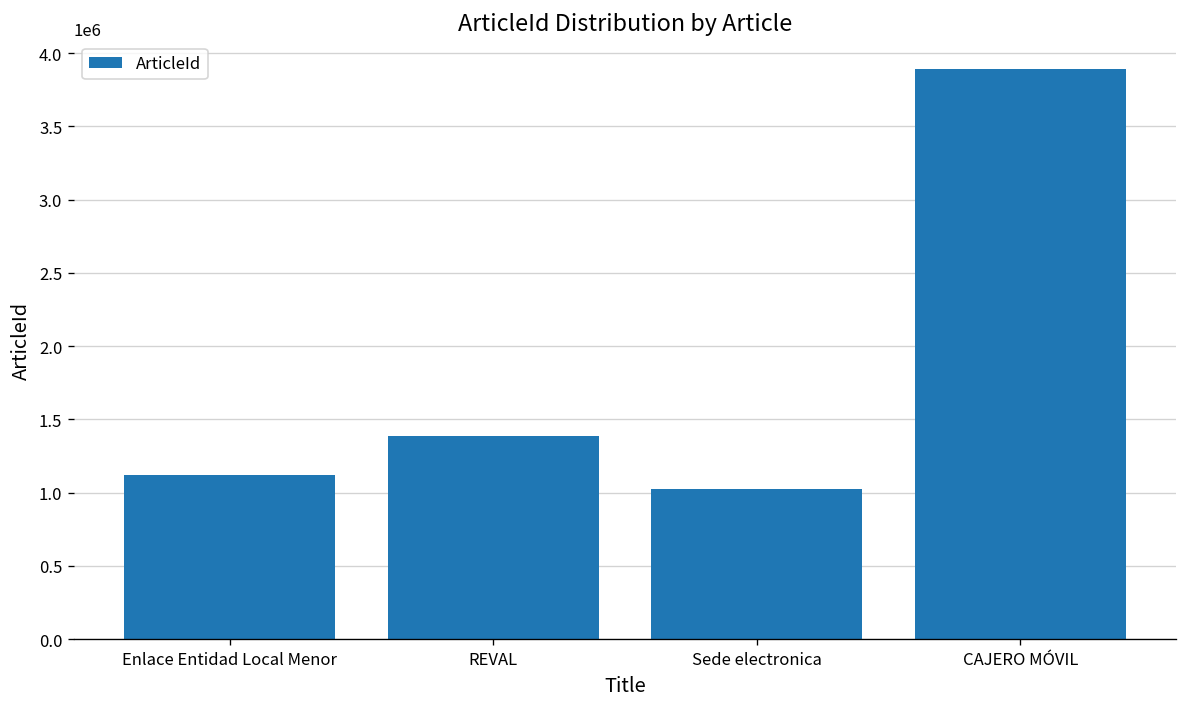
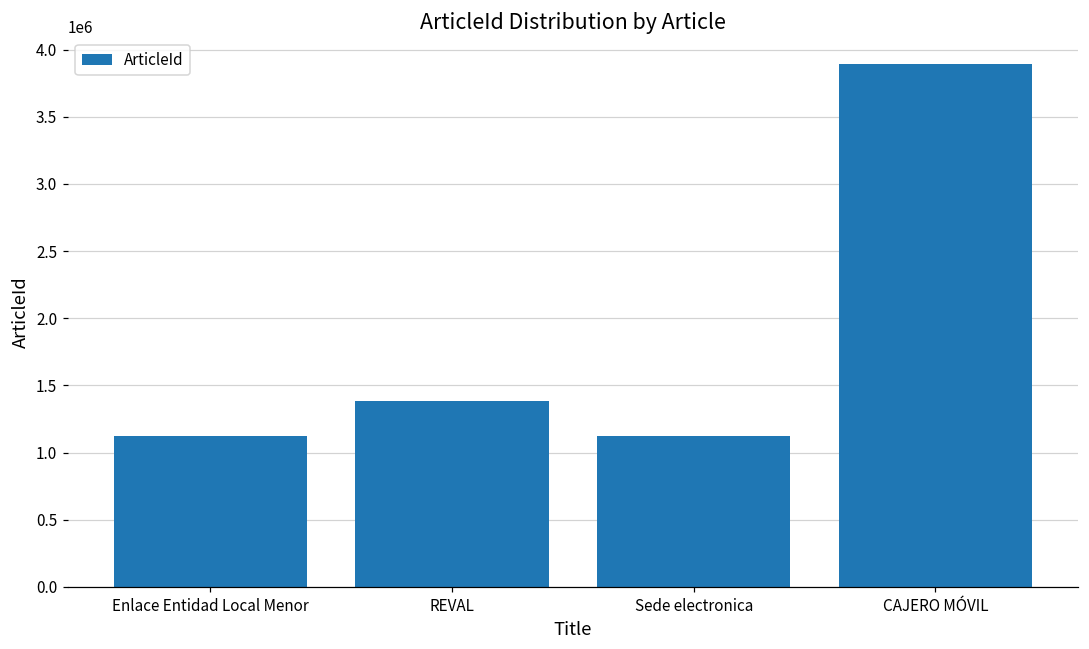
Sede electronica: 1030000 -> 1120000
